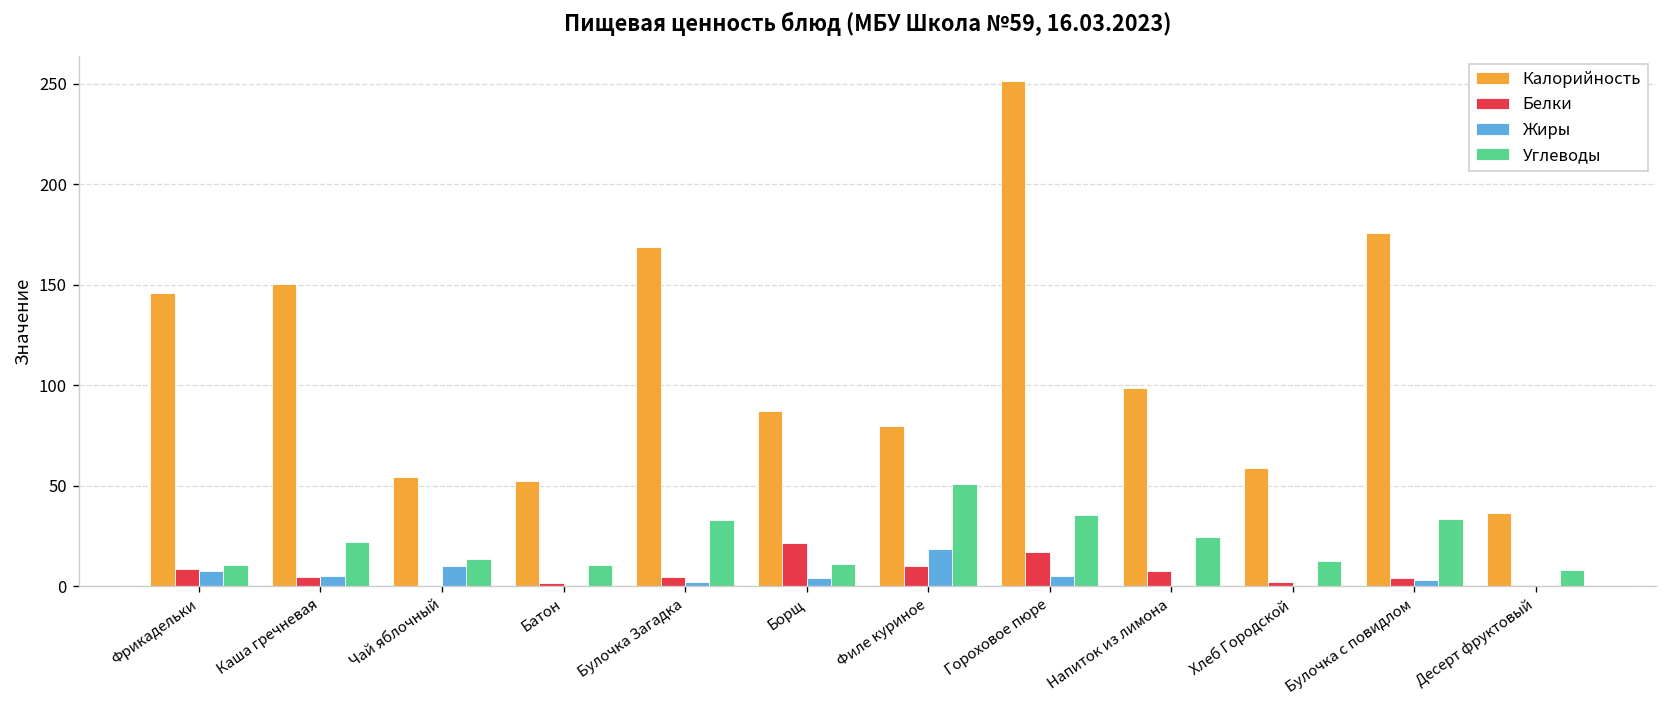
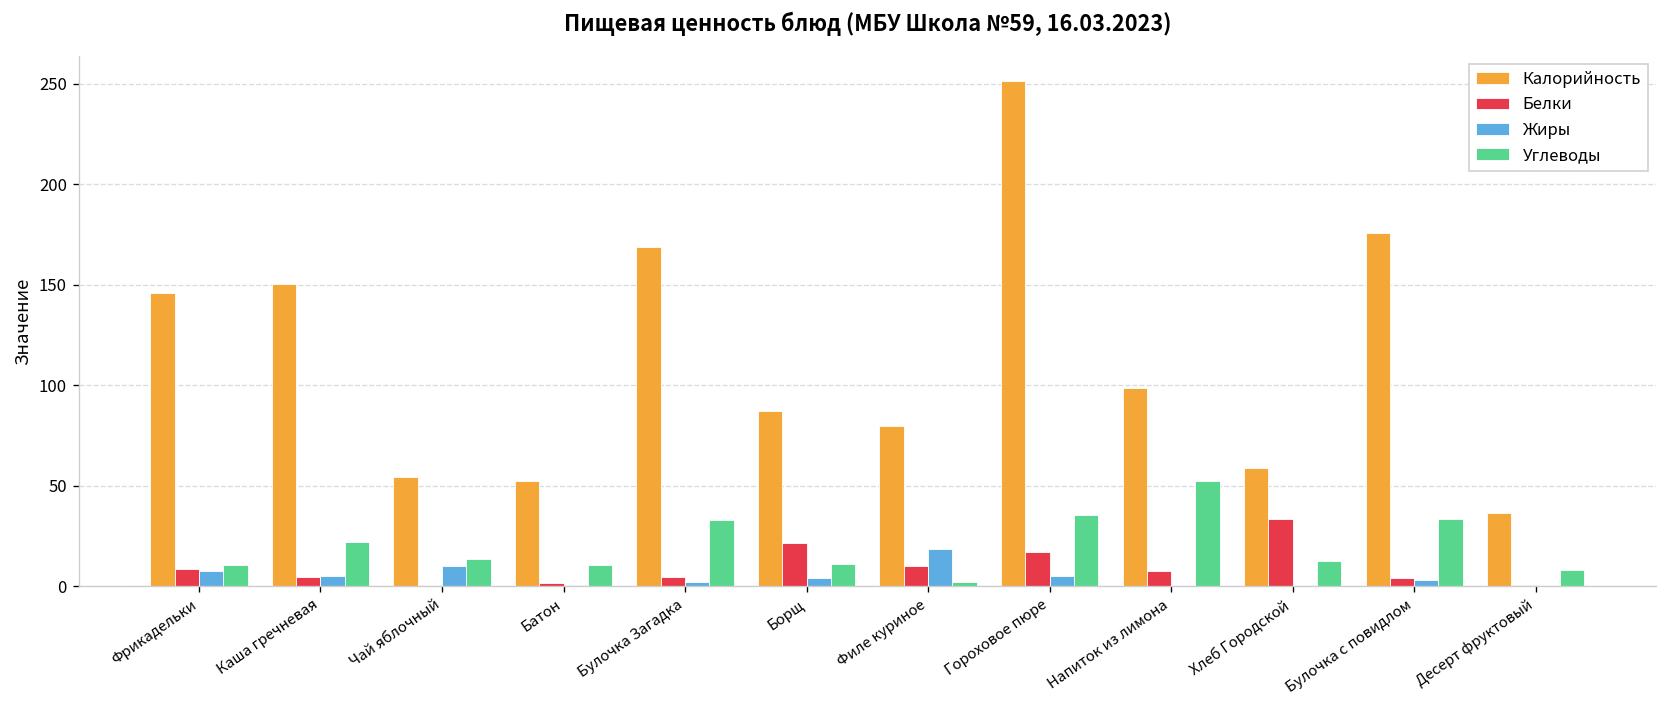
Углеводы, Филе куриное: 51 -> 2
Углеводы, Напиток из лимона: 24 -> 52
Белки, Хлеб Городской: 2 -> 33
